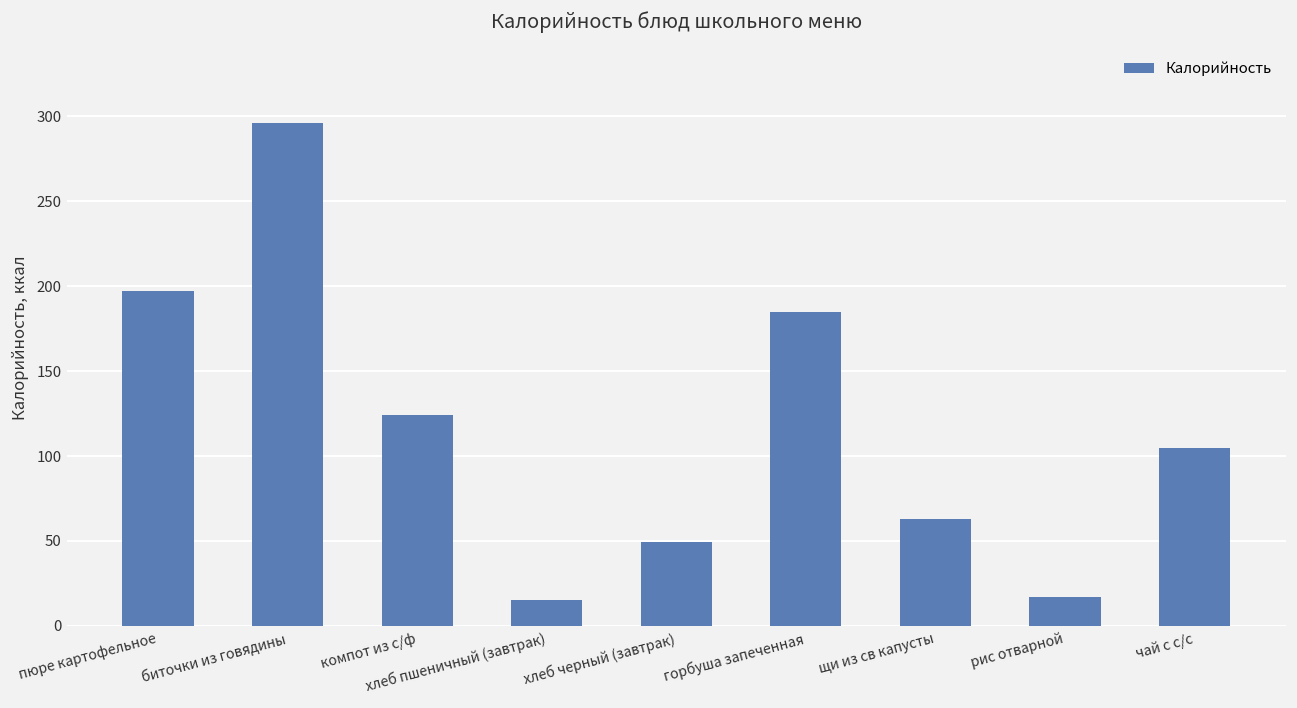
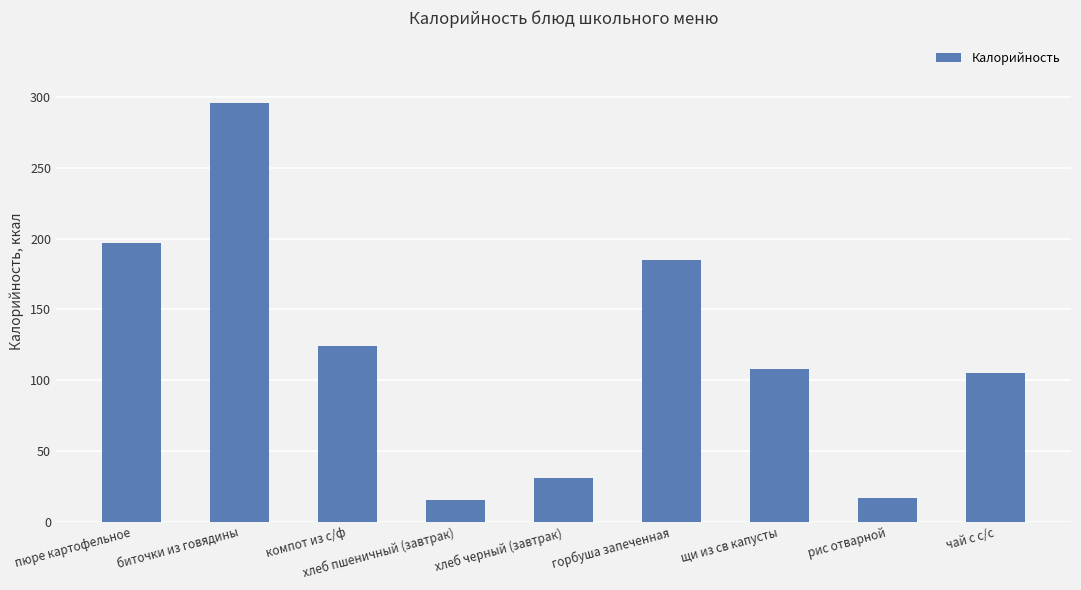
хлеб черный (завтрак): 50 -> 31
щи из св капусты: 63 -> 108
